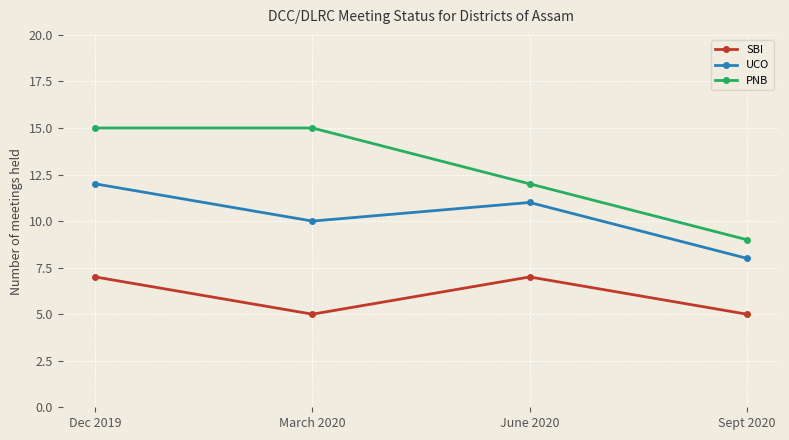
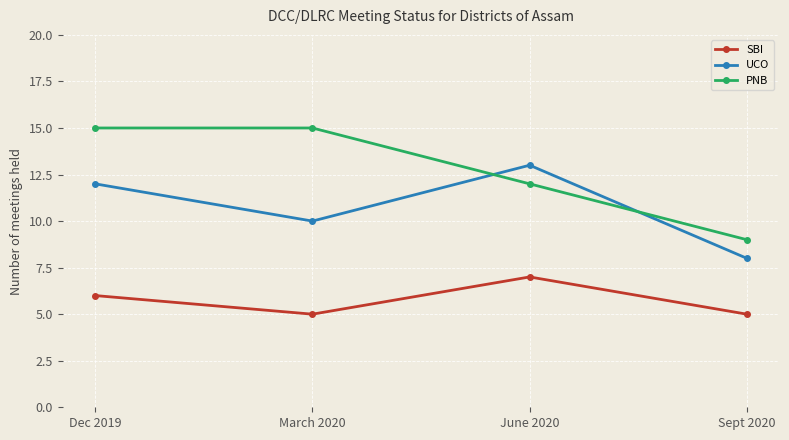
SBI, Dec 2019: 7 -> 6
UCO, June 2020: 11 -> 13
